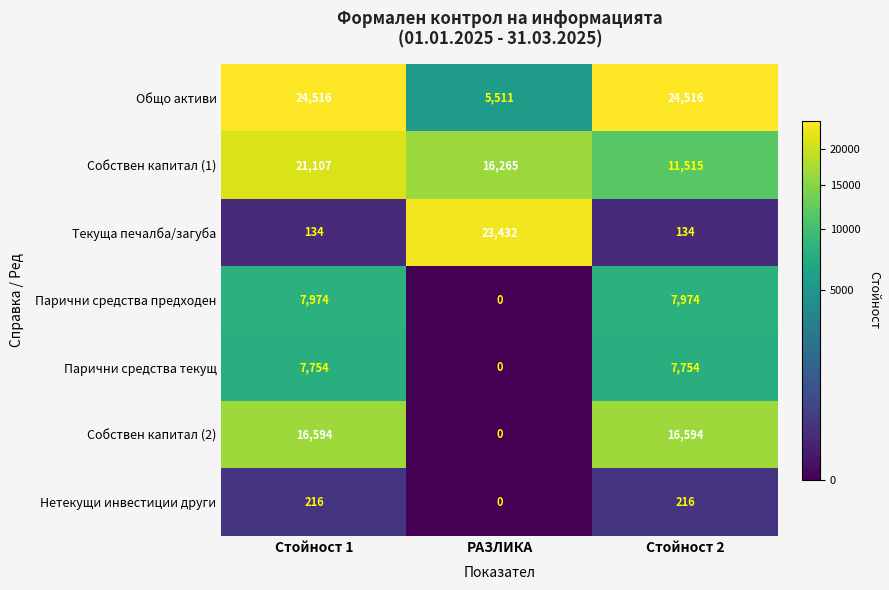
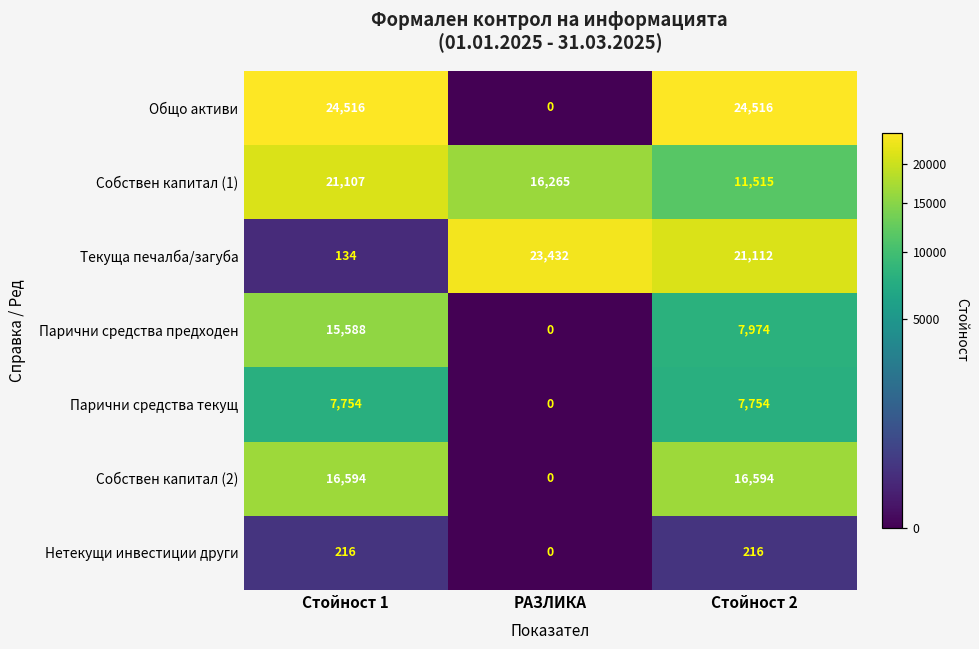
Общо активи, РАЗЛИКА: 5,511 -> 0
Текуща печалба/загуба, Стойност 2: 134 -> 21,112
Парични средства предходен, Стойност 1: 7,974 -> 15,588
